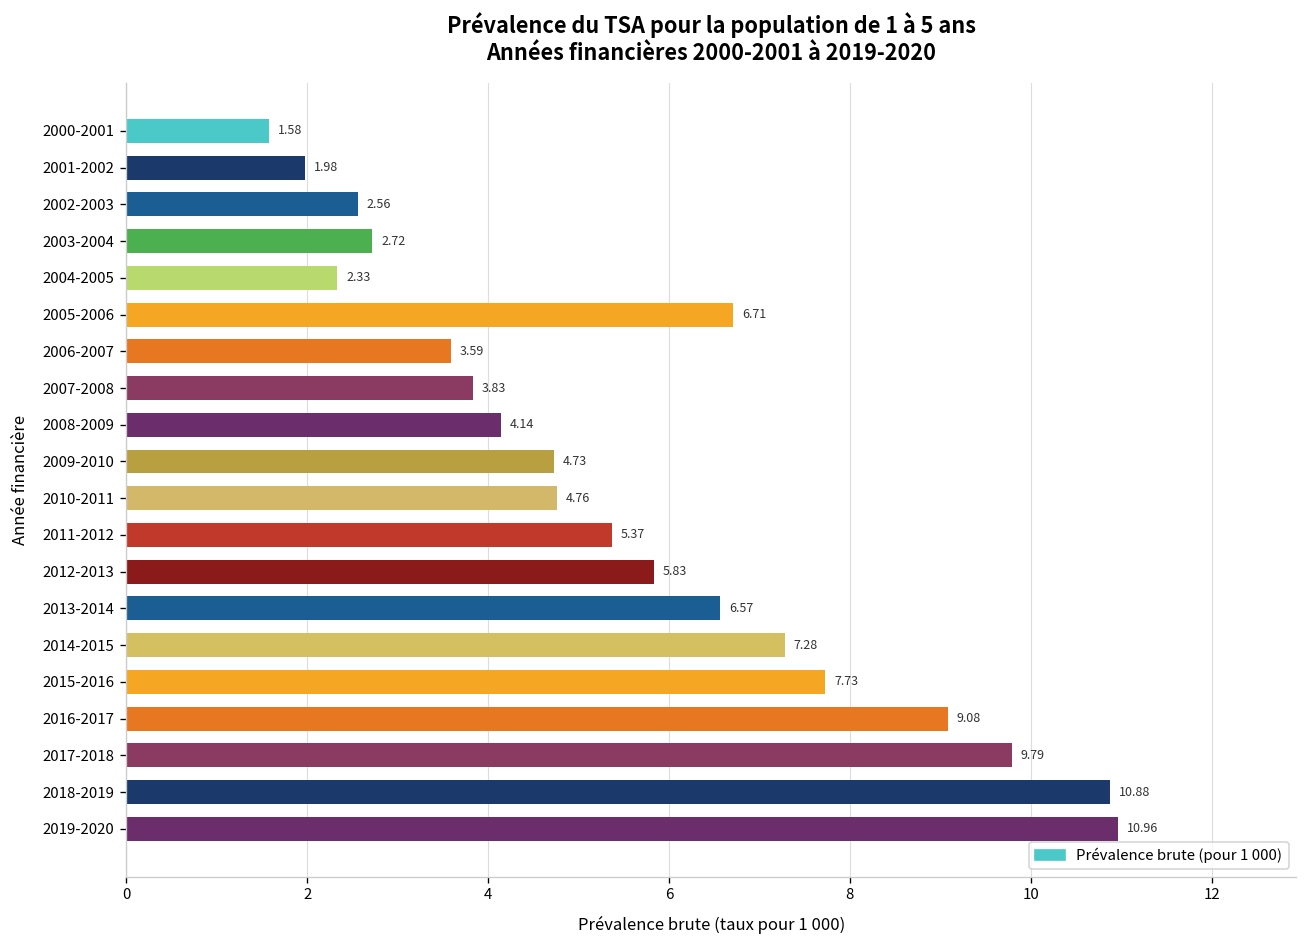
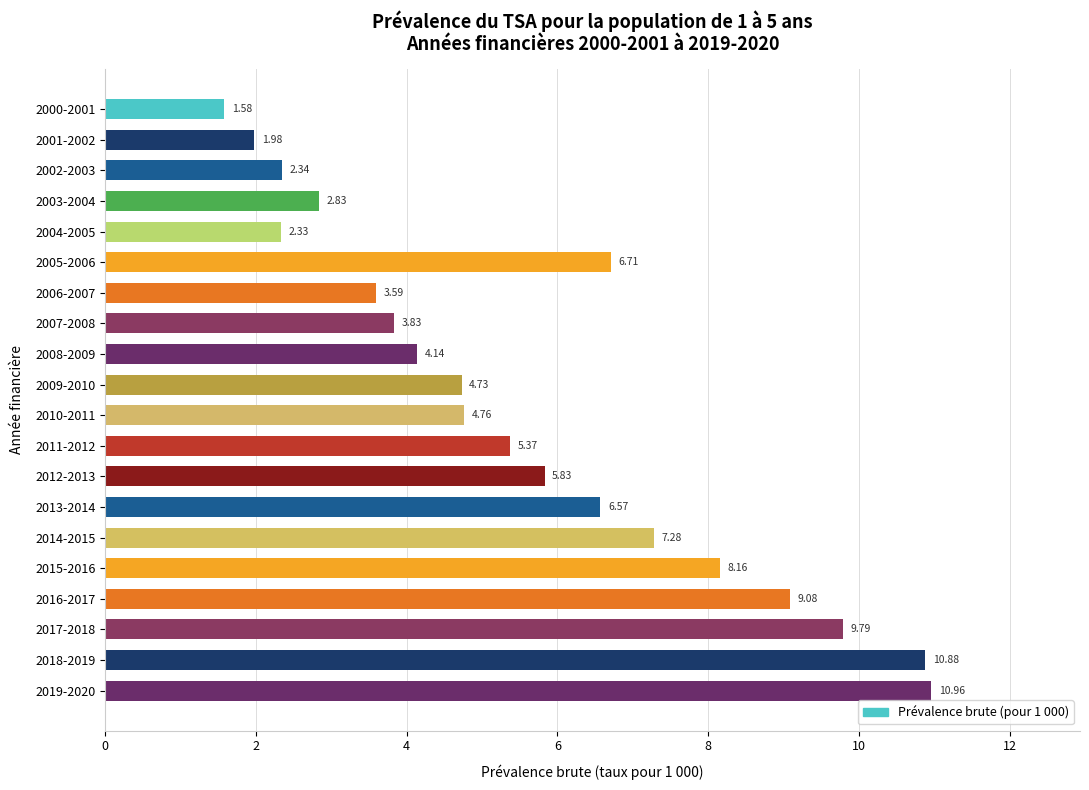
2002-2003: 2.56 -> 2.34
2003-2004: 2.72 -> 2.83
2015-2016: 7.73 -> 8.16
